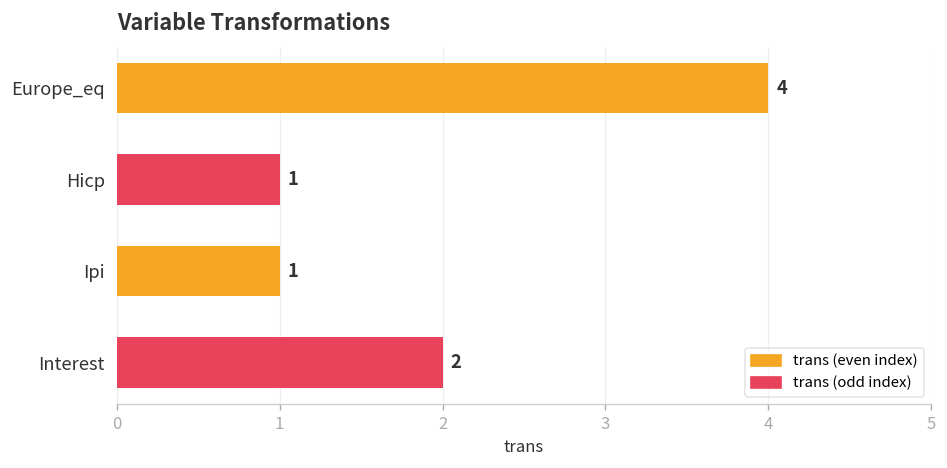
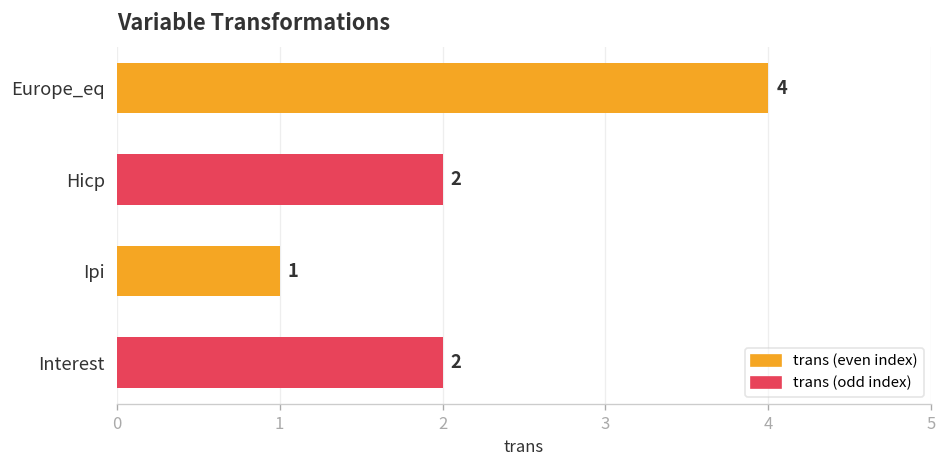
Hicp: 1 -> 2
